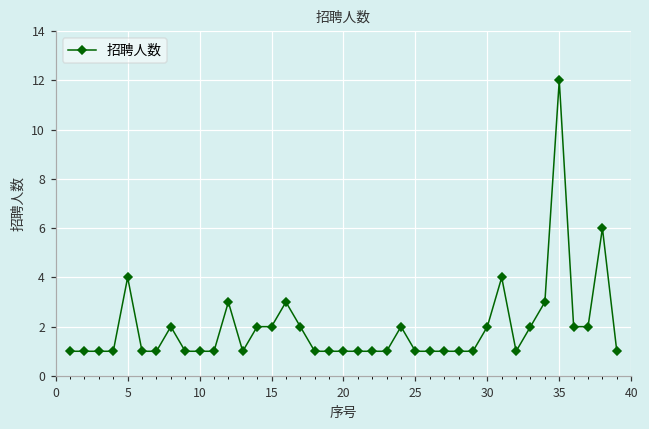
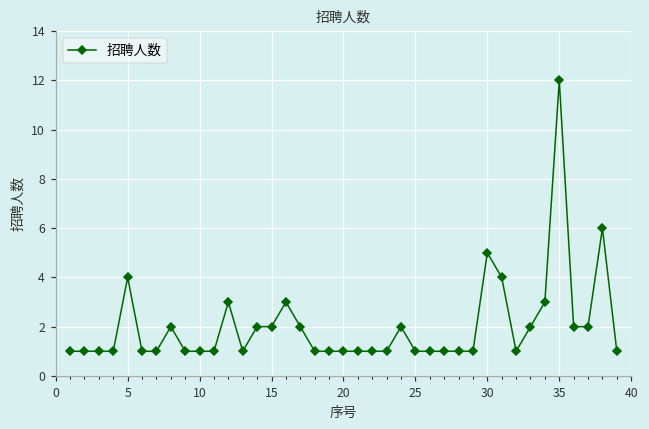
30: 2 -> 5
